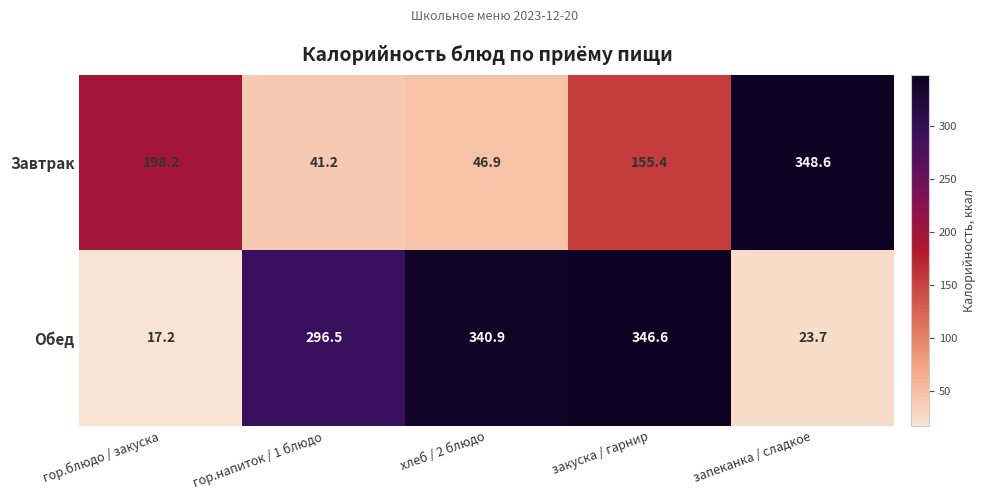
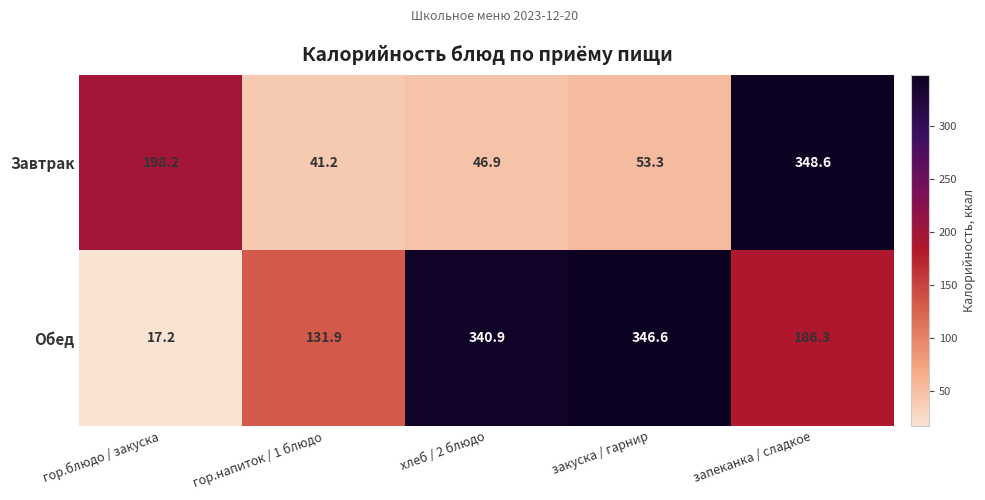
Завтрак, закуска / гарнир: 155.4 -> 53.3
Обед, гор.напиток / 1 блюдо: 296.5 -> 131.9
Обед, запеканка / сладкое: 23.7 -> 186.3
